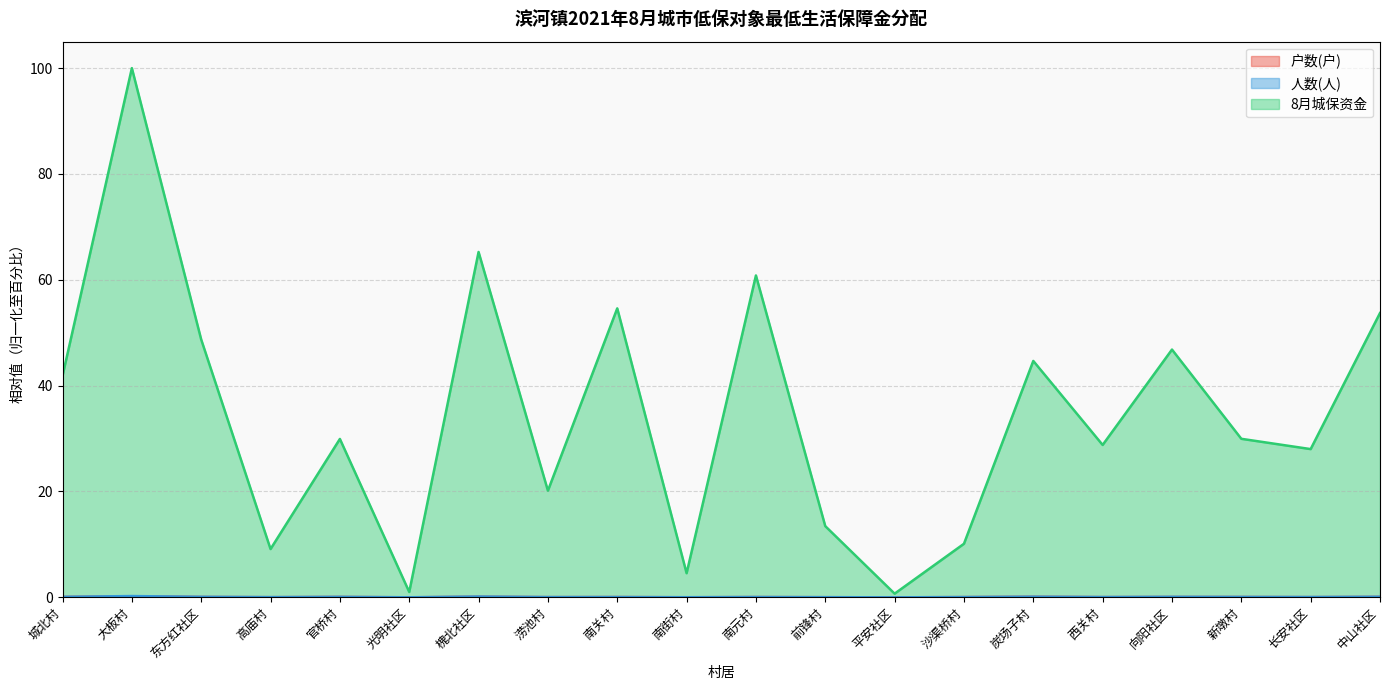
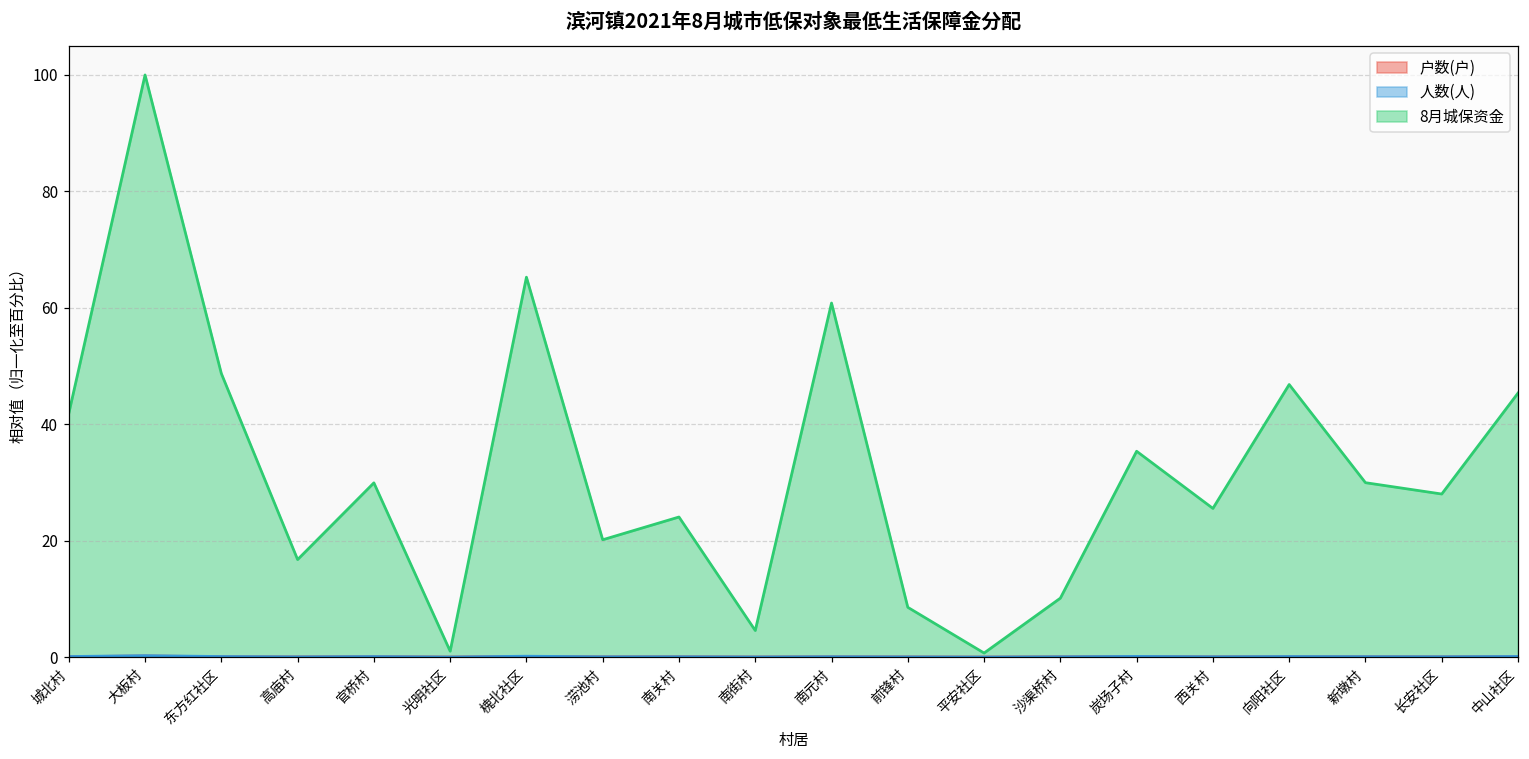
8月城保资金, 高庙村: 9 -> 17
8月城保资金, 南关村: 55 -> 24
8月城保资金, 前锋村: 13 -> 9
8月城保资金, 炭场子村: 45 -> 35
8月城保资金, 西关村: 29 -> 26
8月城保资金, 中山社区: 54 -> 45
